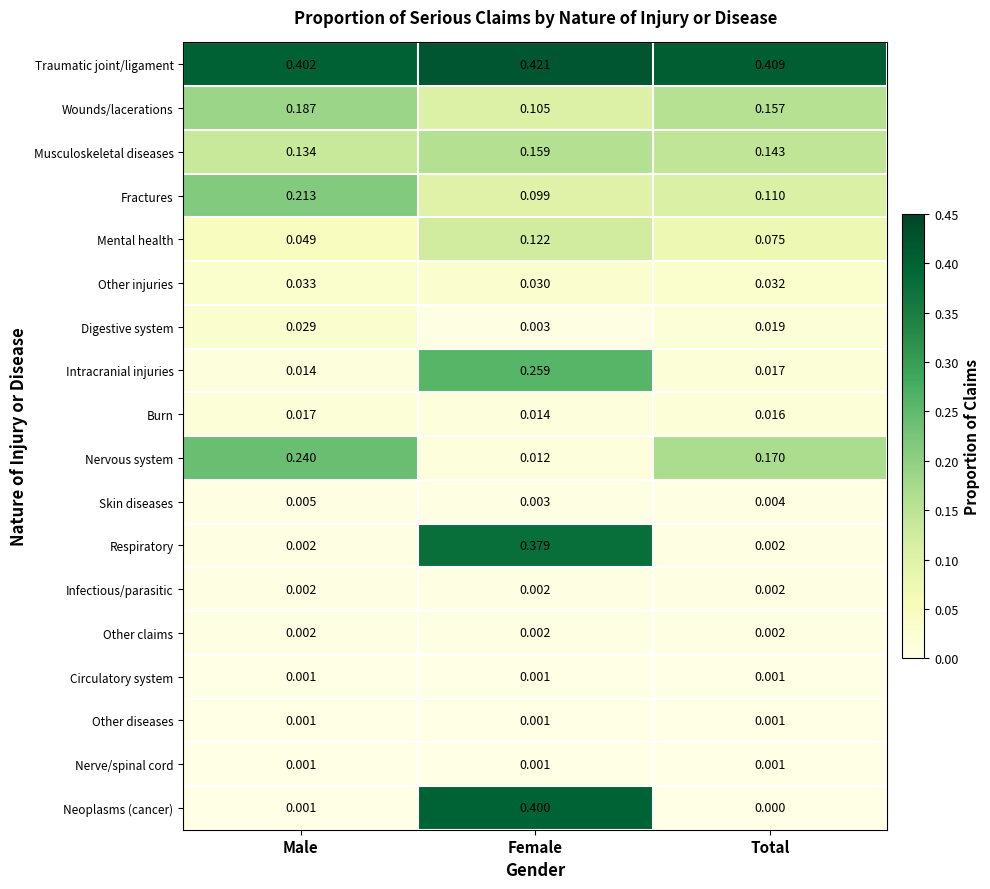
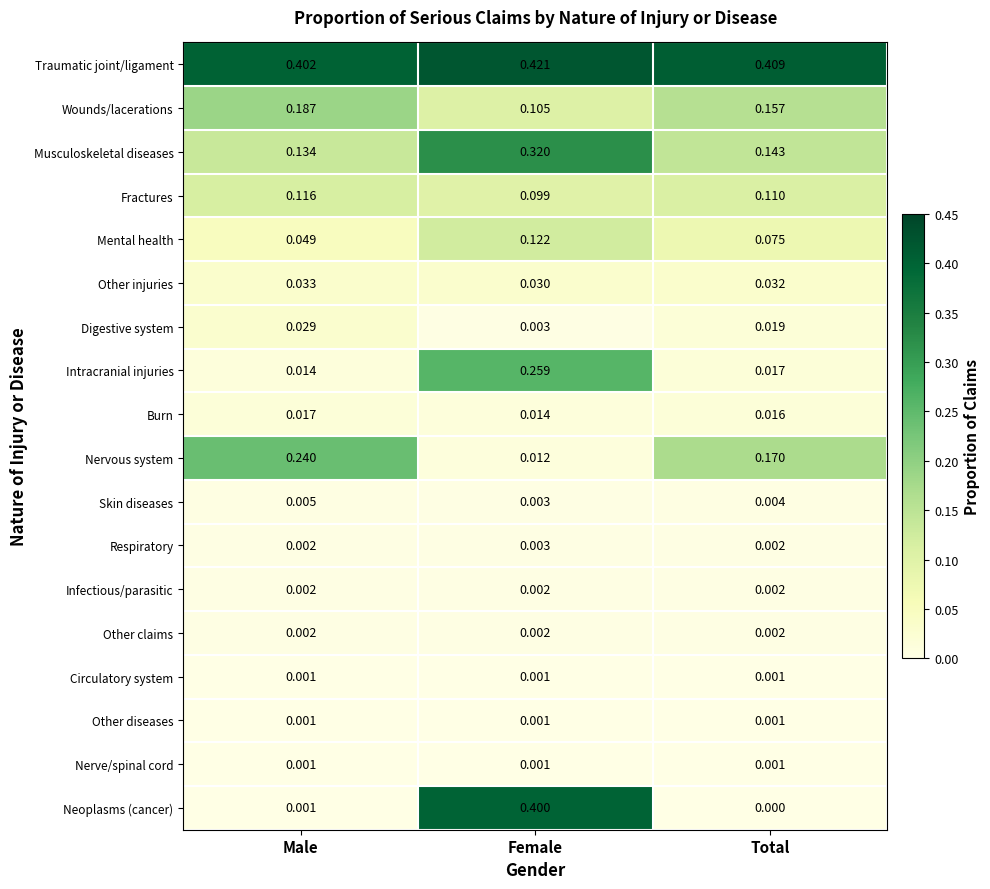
Musculoskeletal diseases, Female: 0.159 -> 0.320
Fractures, Male: 0.213 -> 0.116
Respiratory, Female: 0.379 -> 0.003
